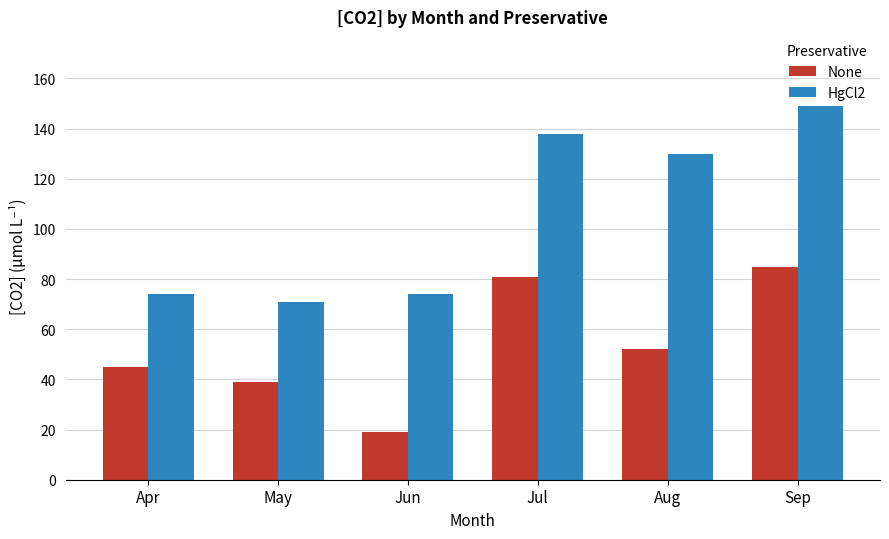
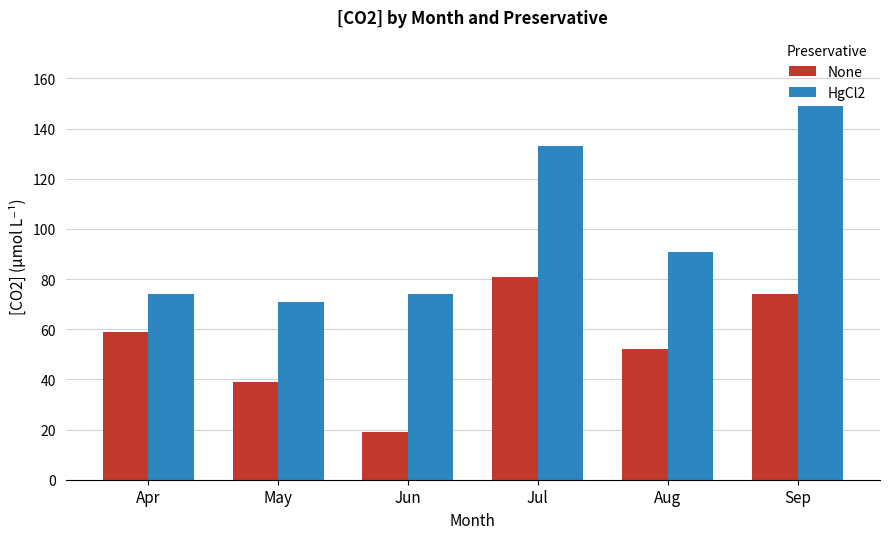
None, Apr: 45 -> 59
HgCl2, Jul: 138 -> 133
HgCl2, Aug: 130 -> 91
None, Sep: 85 -> 74
